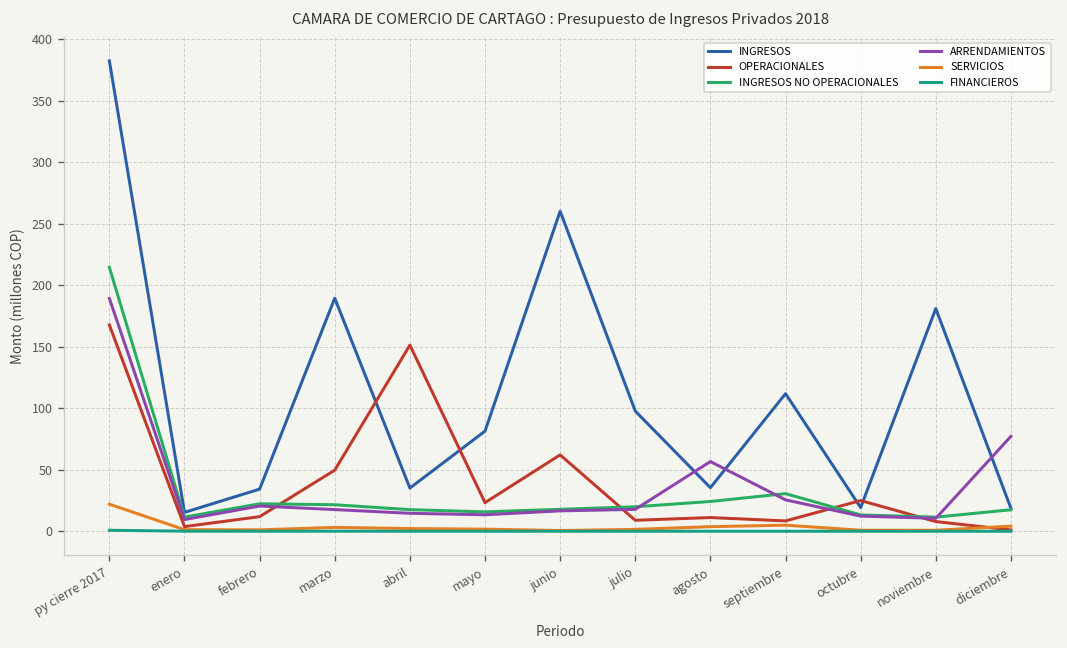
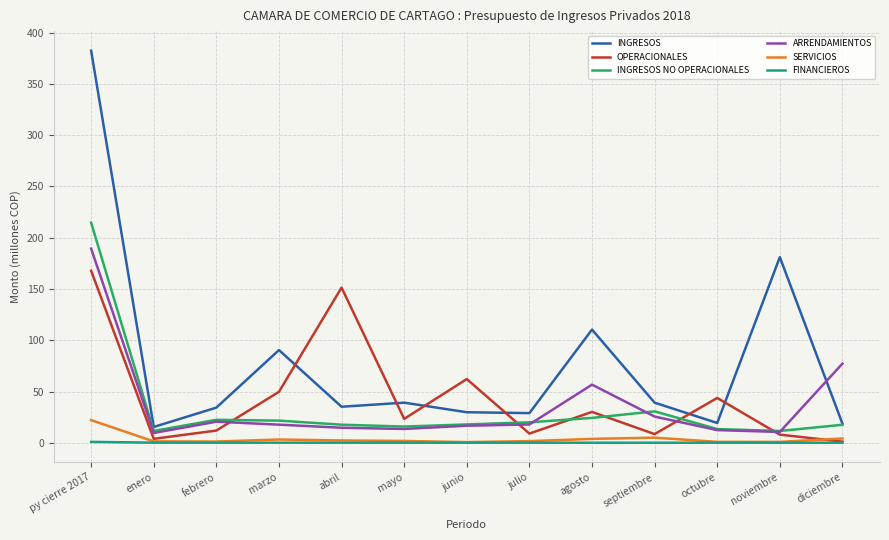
INGRESOS, marzo: 189 -> 90
INGRESOS, mayo: 81 -> 39
INGRESOS, junio: 260 -> 30
INGRESOS, julio: 98 -> 29
INGRESOS, agosto: 35 -> 110
OPERACIONALES, agosto: 11 -> 30
INGRESOS, septiembre: 112 -> 39
OPERACIONALES, octubre: 25 -> 44
